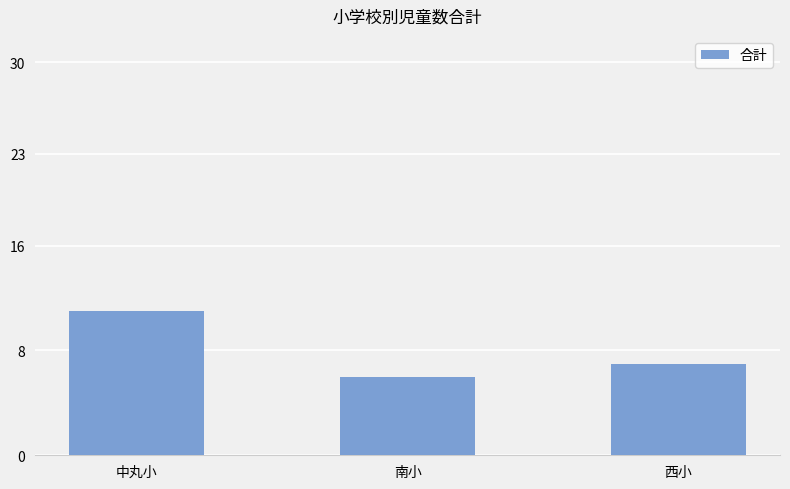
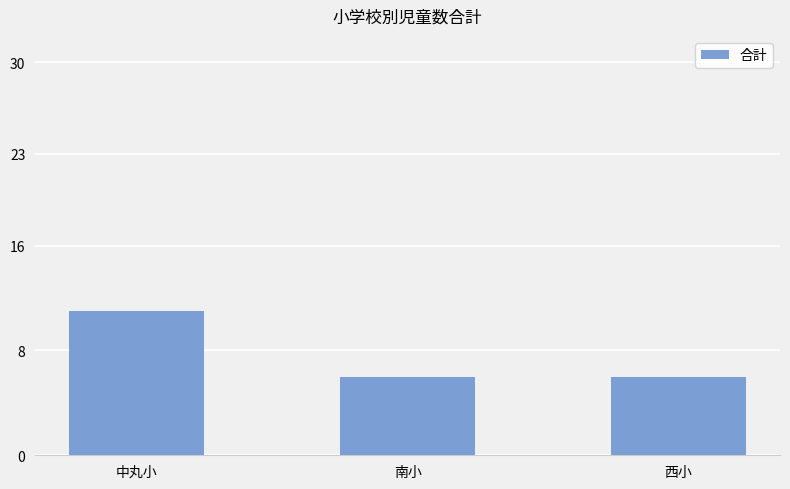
西小: 7 -> 6
